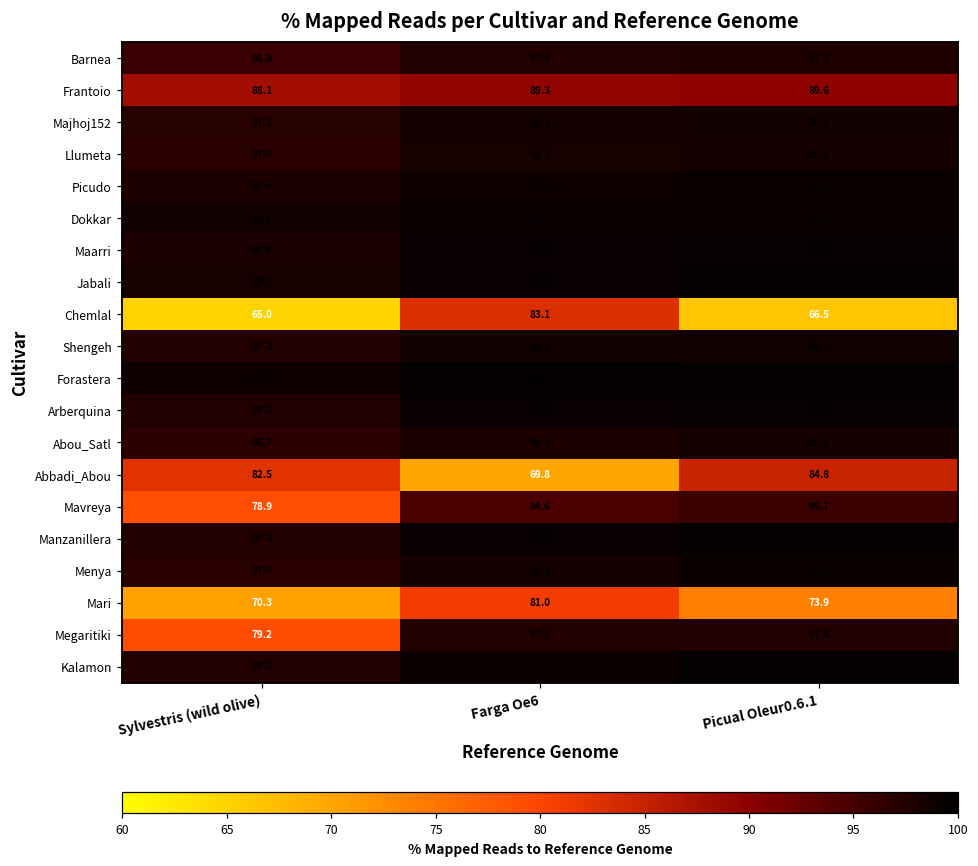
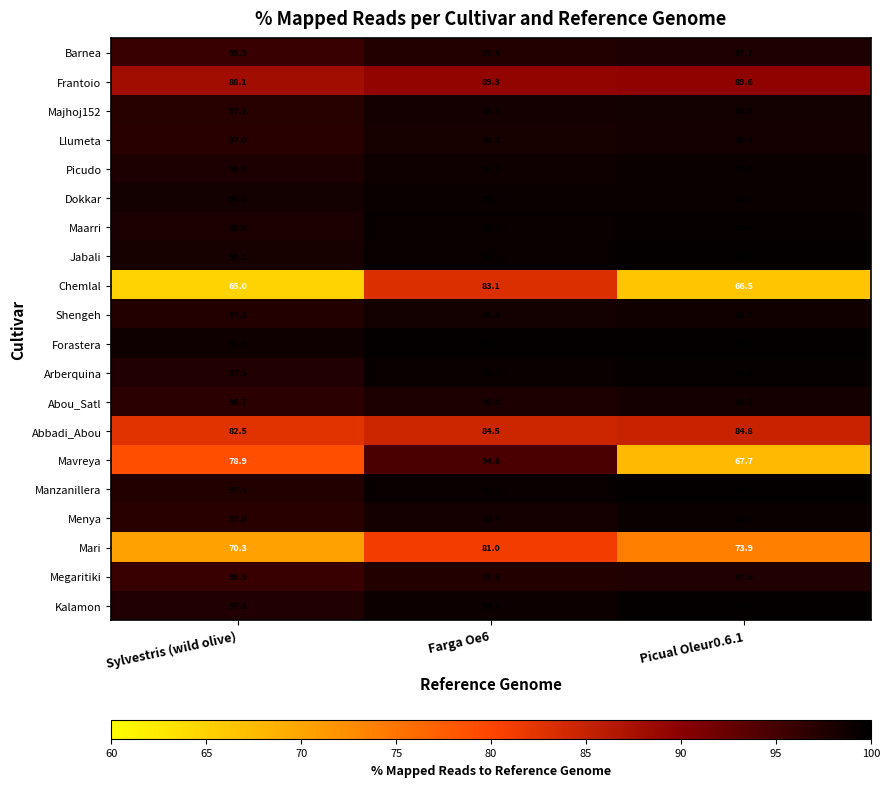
Abbadi_Abou, Farga Oe6: 69.8 -> 84.5
Mavreya, Picual Oleur0.6.1: 95.7 -> 67.7
Megaritiki, Sylvestris (wild olive): 79.2 -> 95.9
